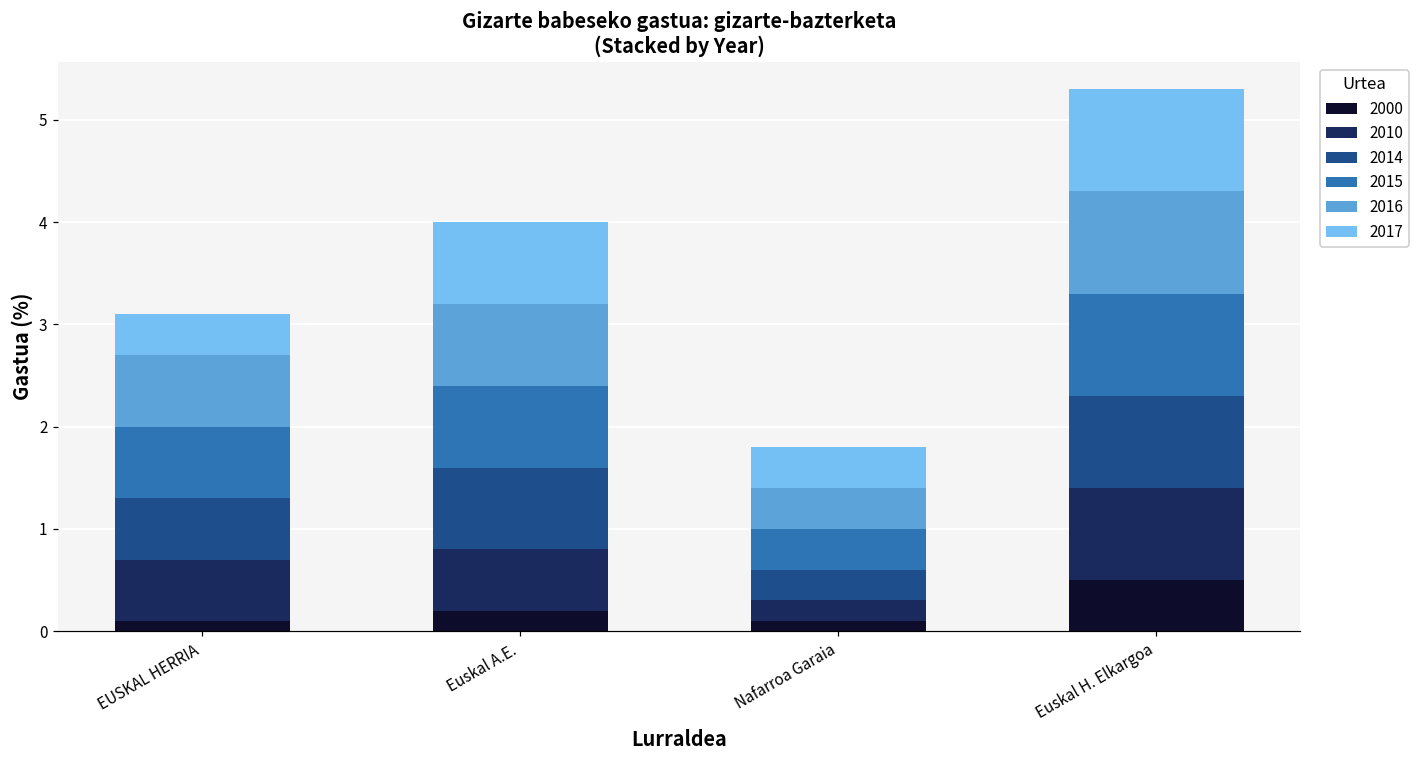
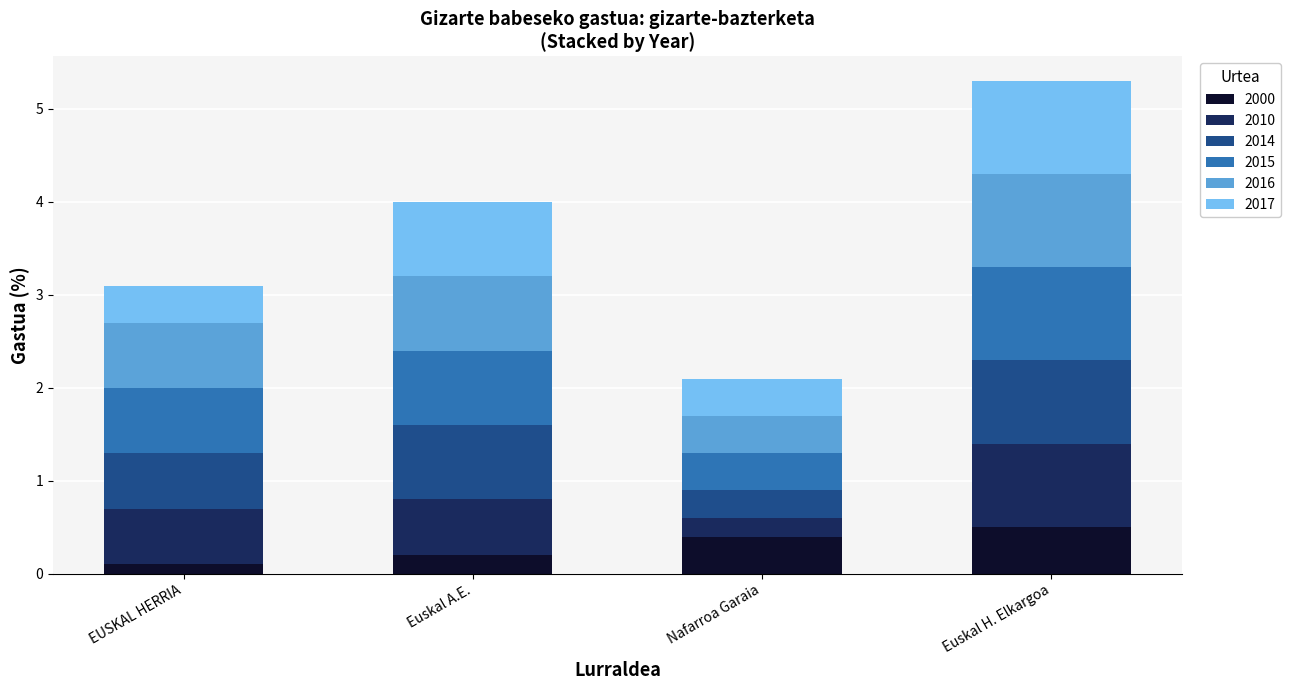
2000, Nafarroa Garaia: 0.1 -> 0.4
